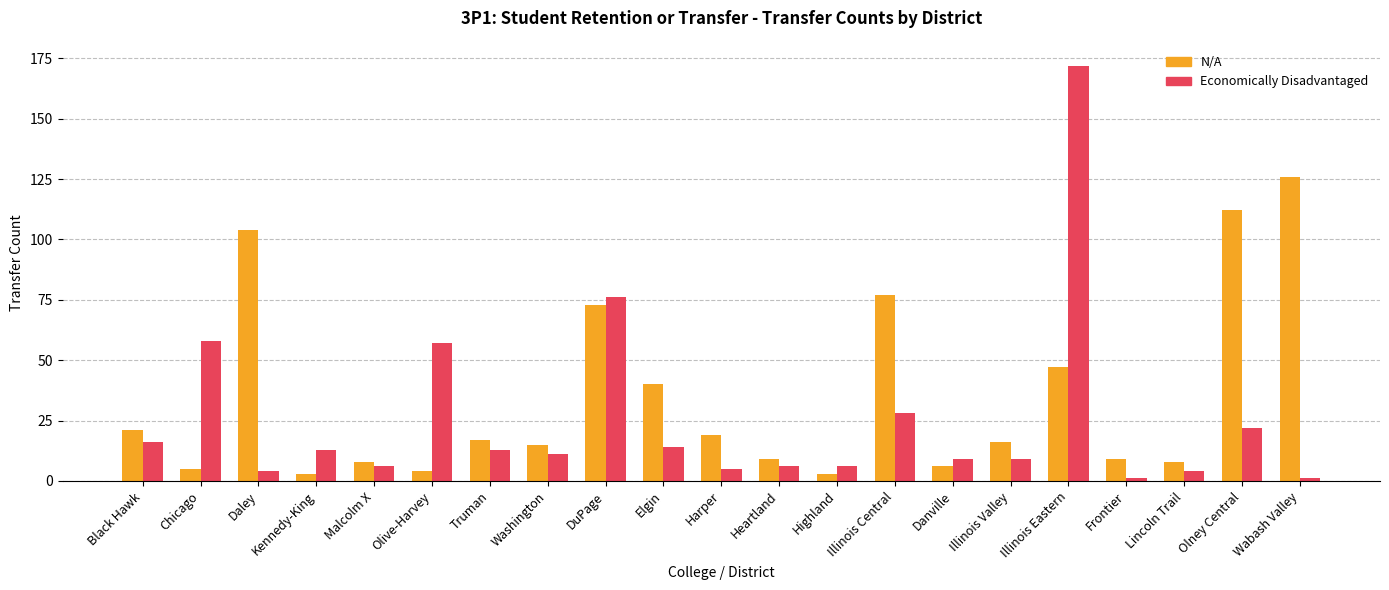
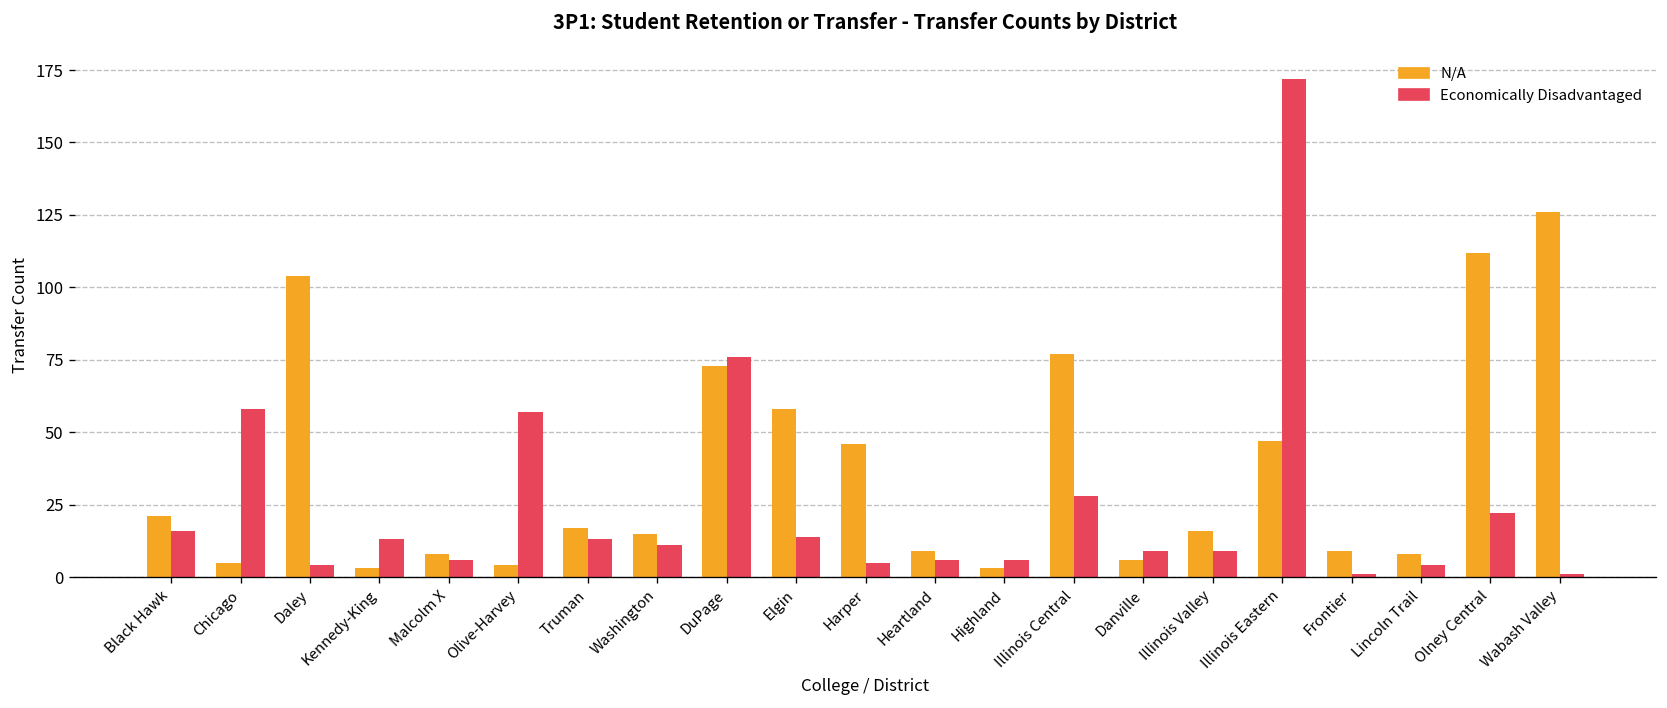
N/A, Elgin: 40 -> 58
N/A, Harper: 19 -> 46
